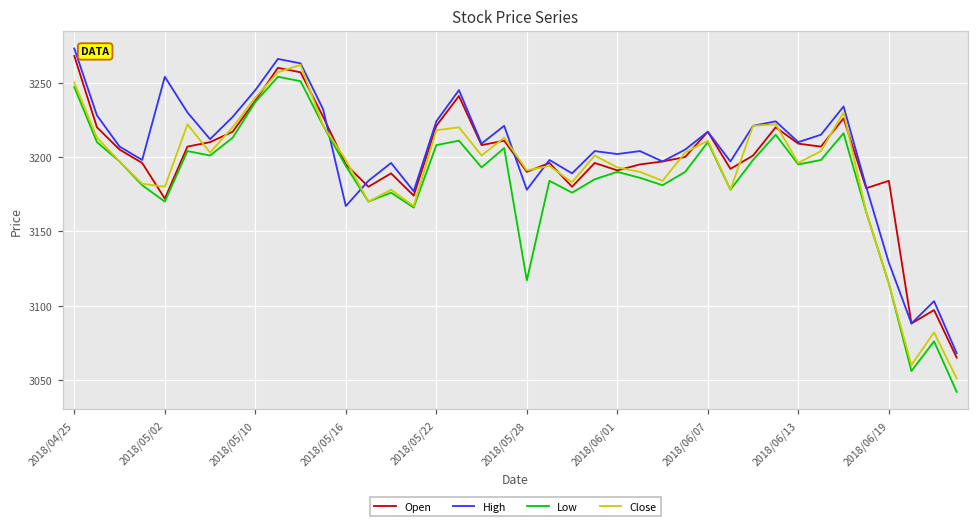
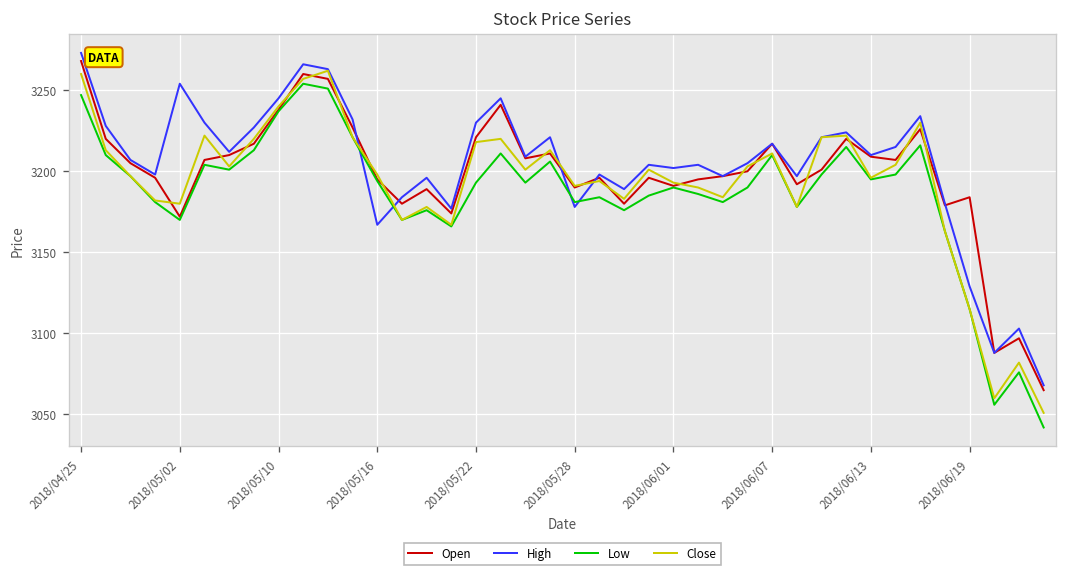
Close, 2018/04/25: 3250 -> 3260
High, 2018/05/22: 3224 -> 3230
Low, 2018/05/22: 3208 -> 3193
Low, 2018/05/28: 3117 -> 3181
